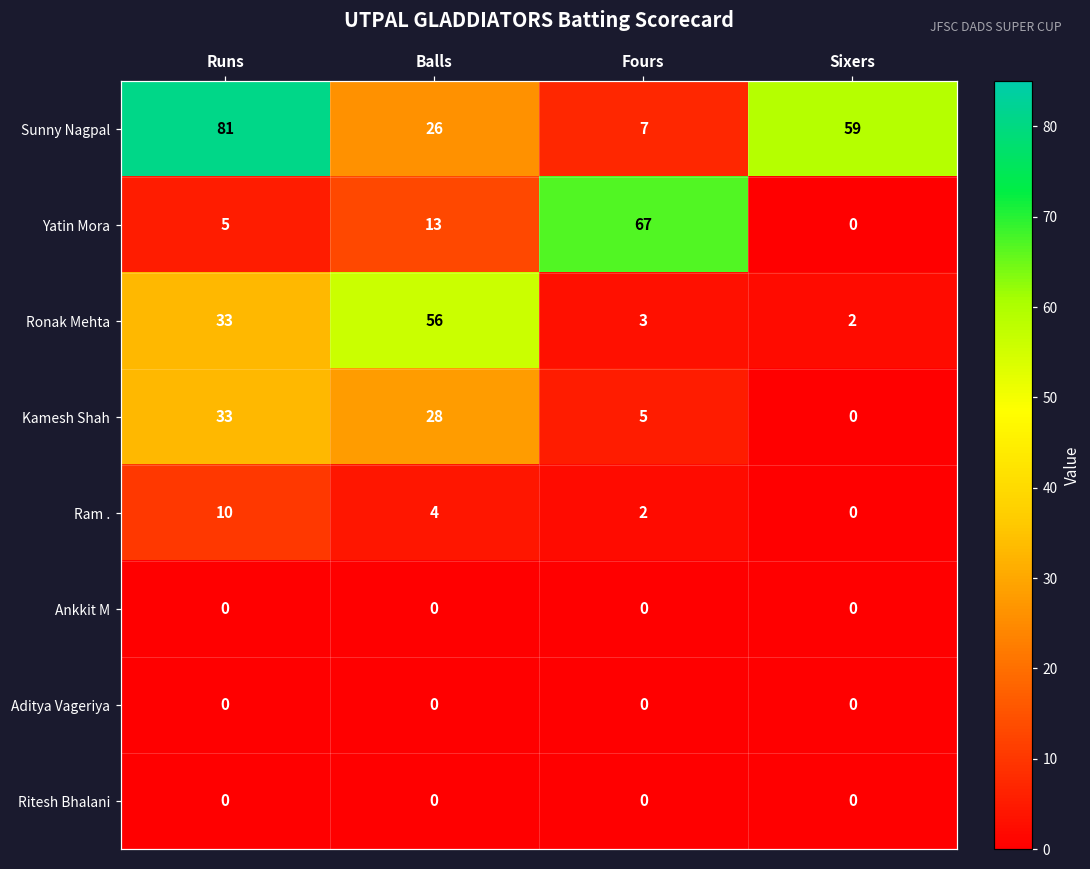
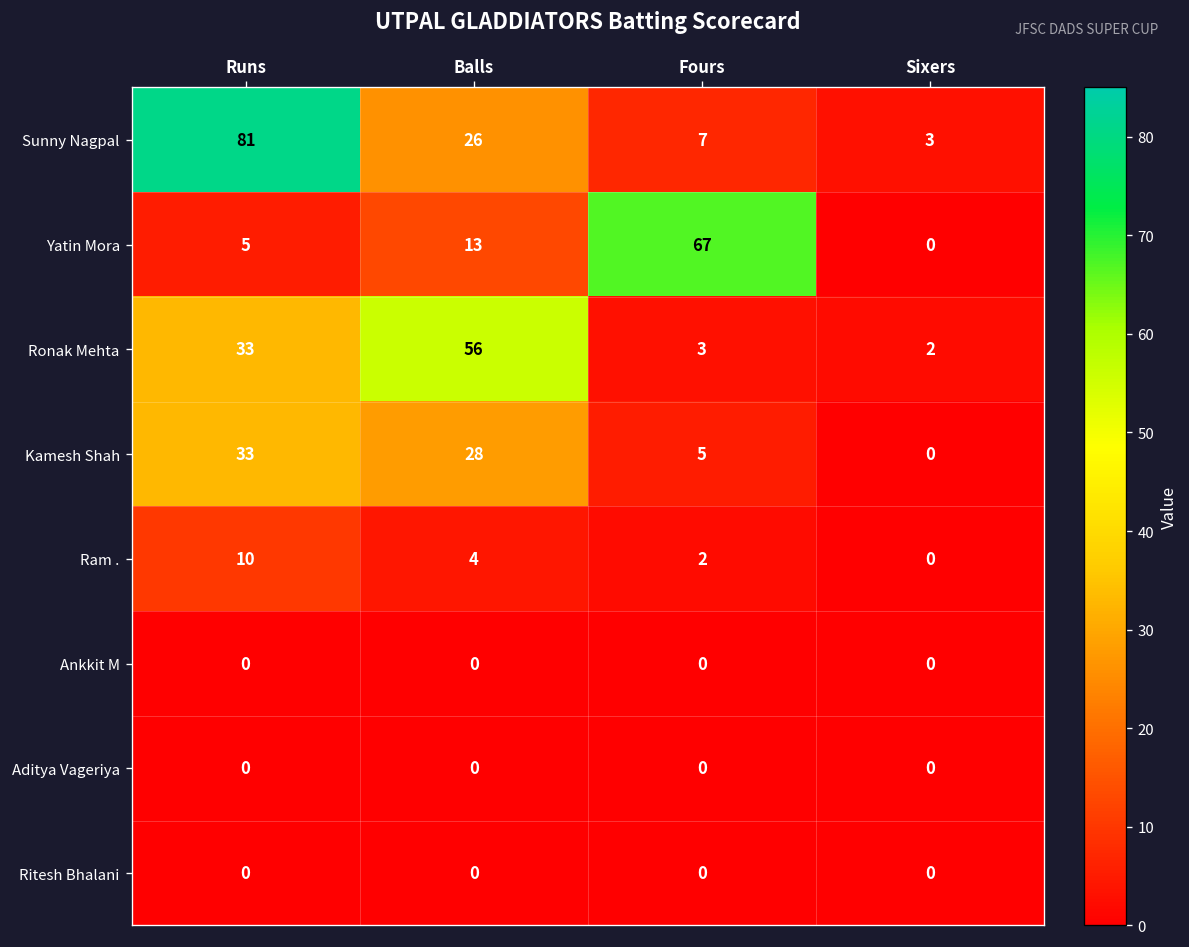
Sunny Nagpal, Sixers: 59 -> 3
